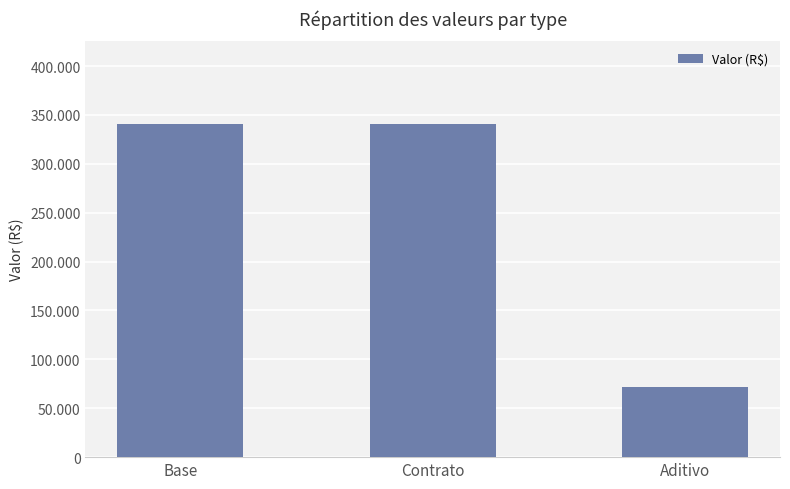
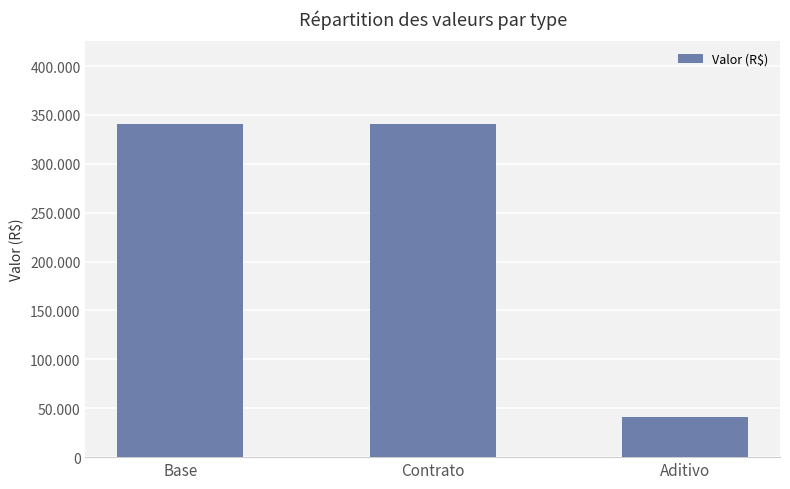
Aditivo: 70 -> 40
